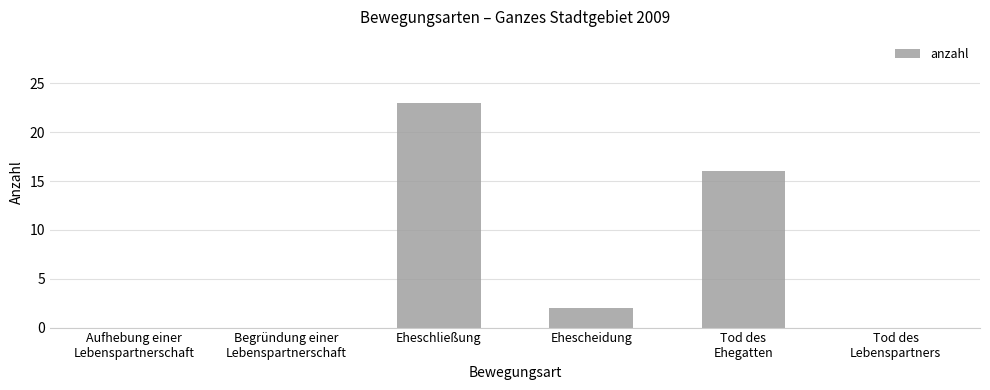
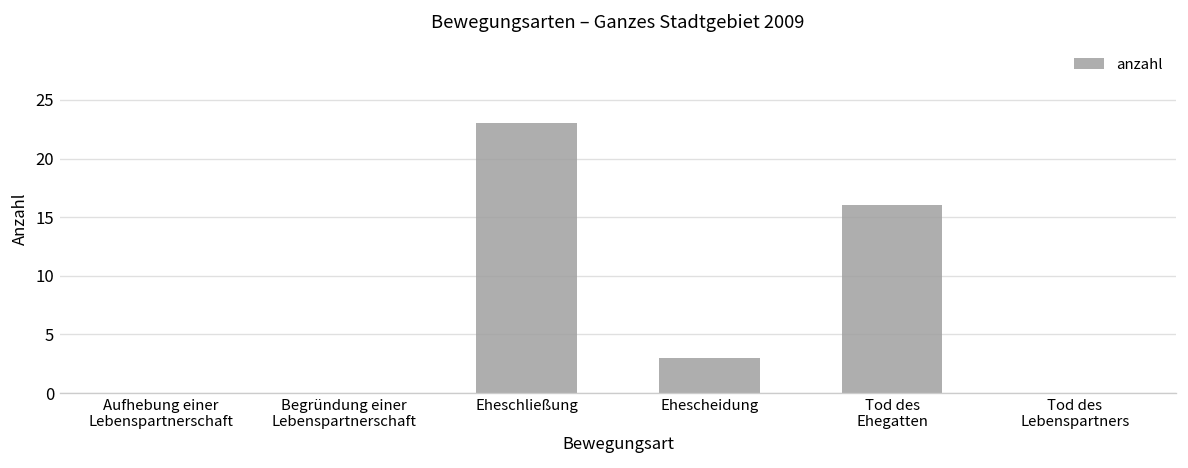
Ehescheidung: 2 -> 3
